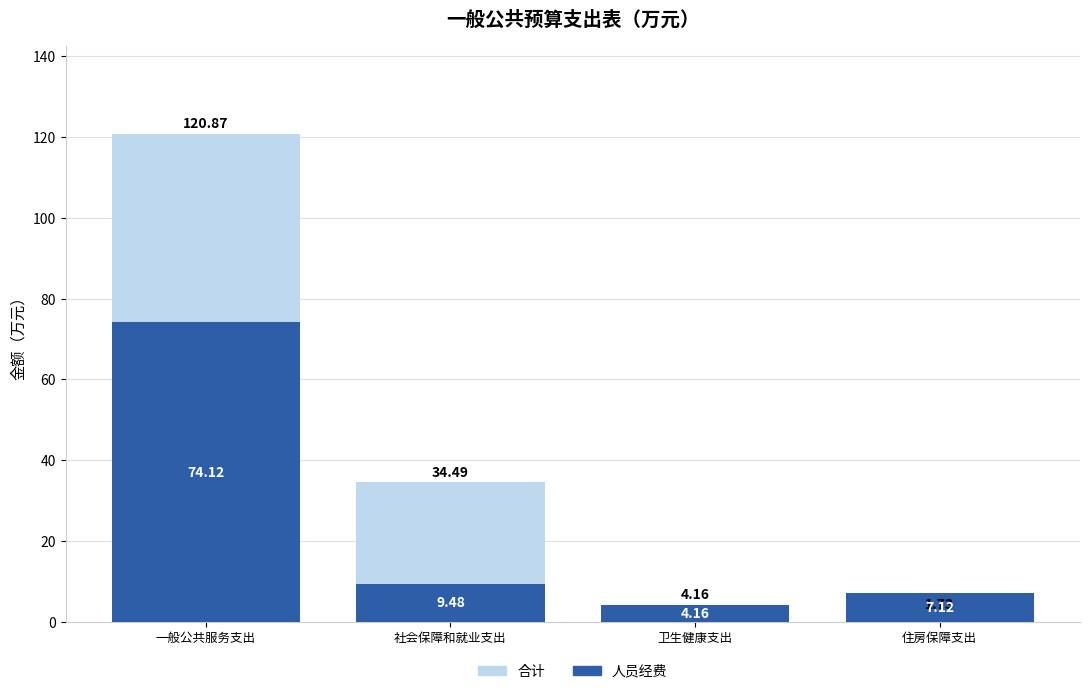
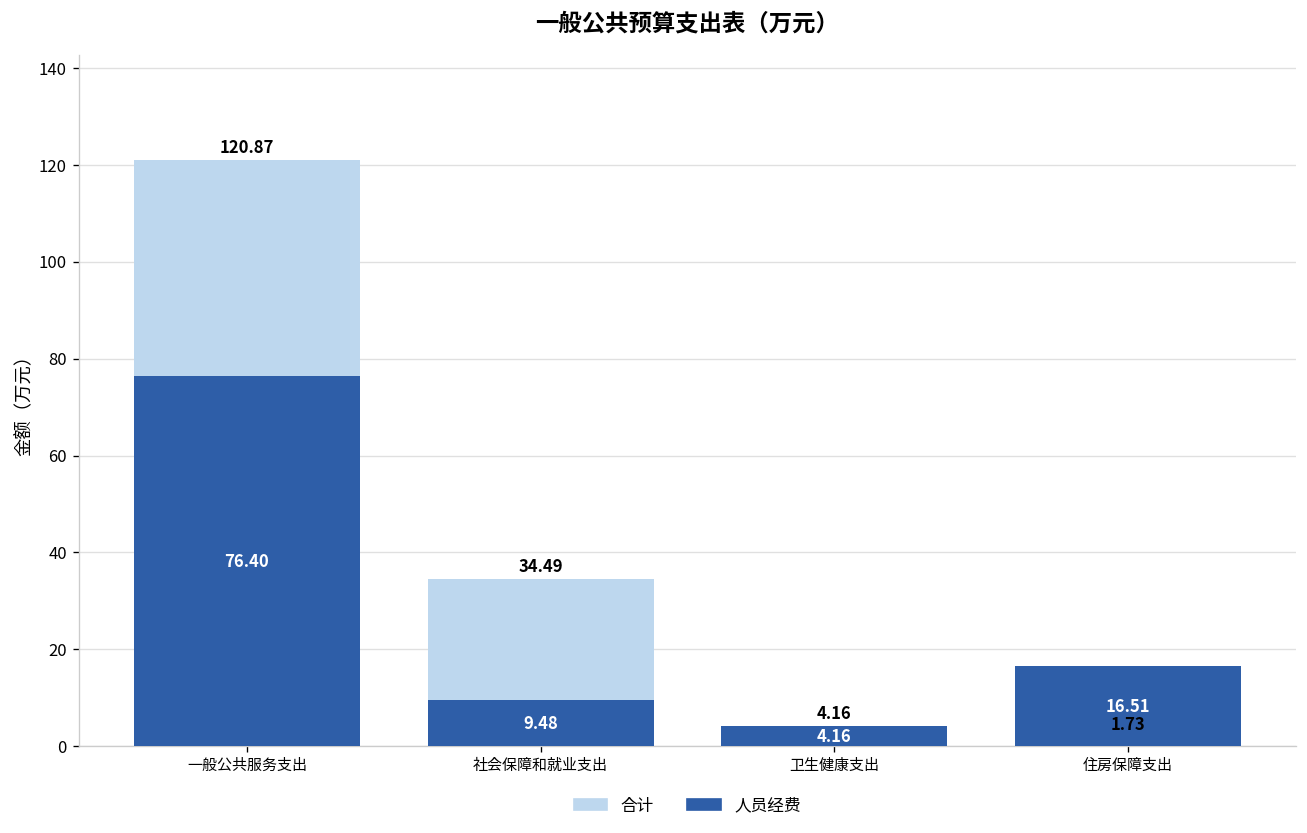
人员经费, 一般公共服务支出: 74.12 -> 76.40
人员经费, 住房保障支出: 7.12 -> 16.51
